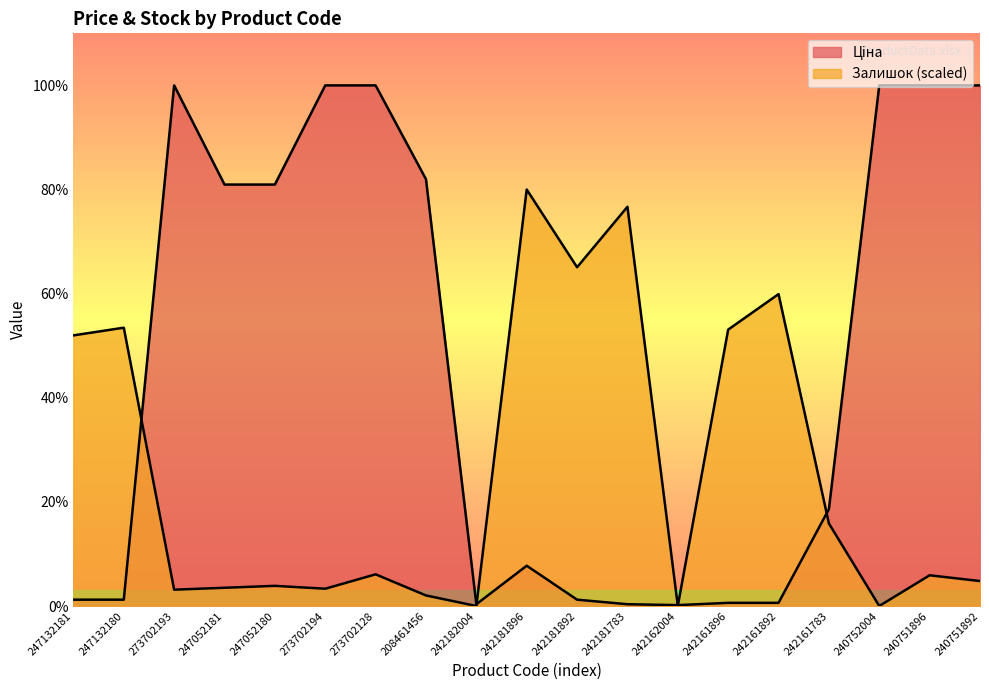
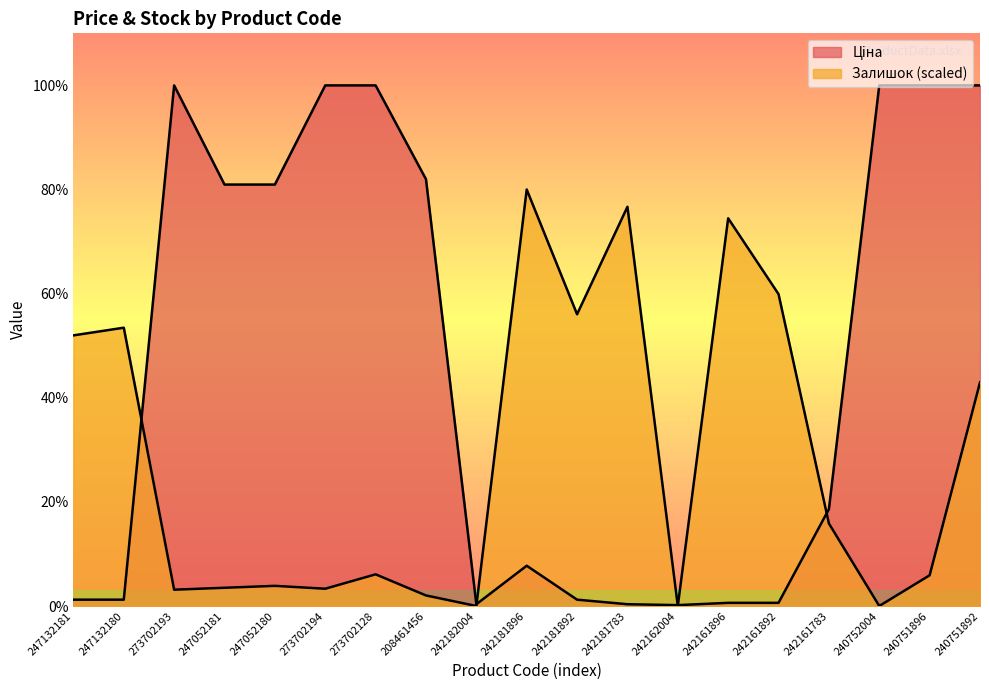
Залишок (scaled), 242181892: 65% -> 56%
Залишок (scaled), 242161896: 53% -> 74%
Залишок (scaled), 240751892: 5% -> 43%
